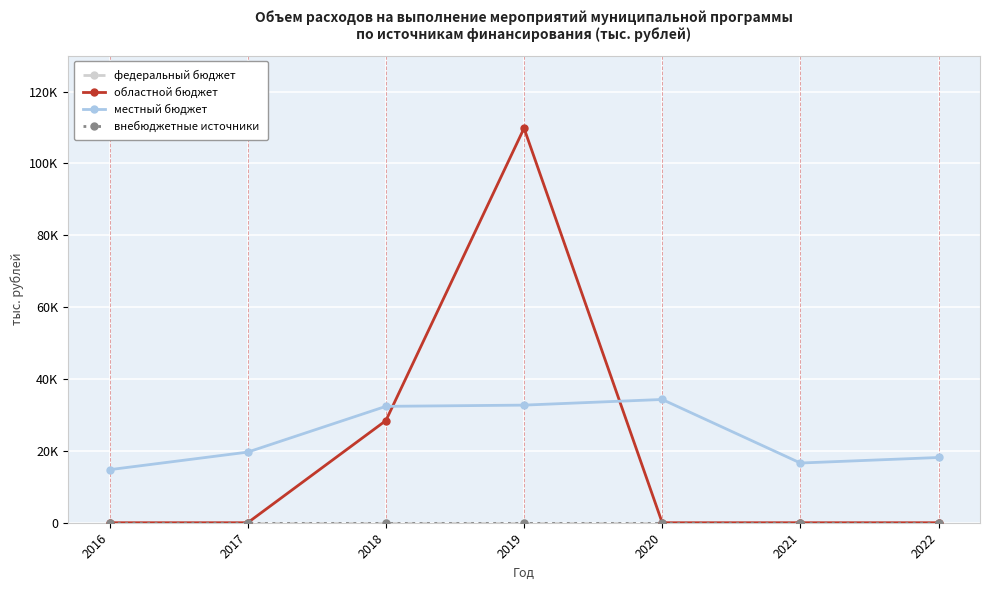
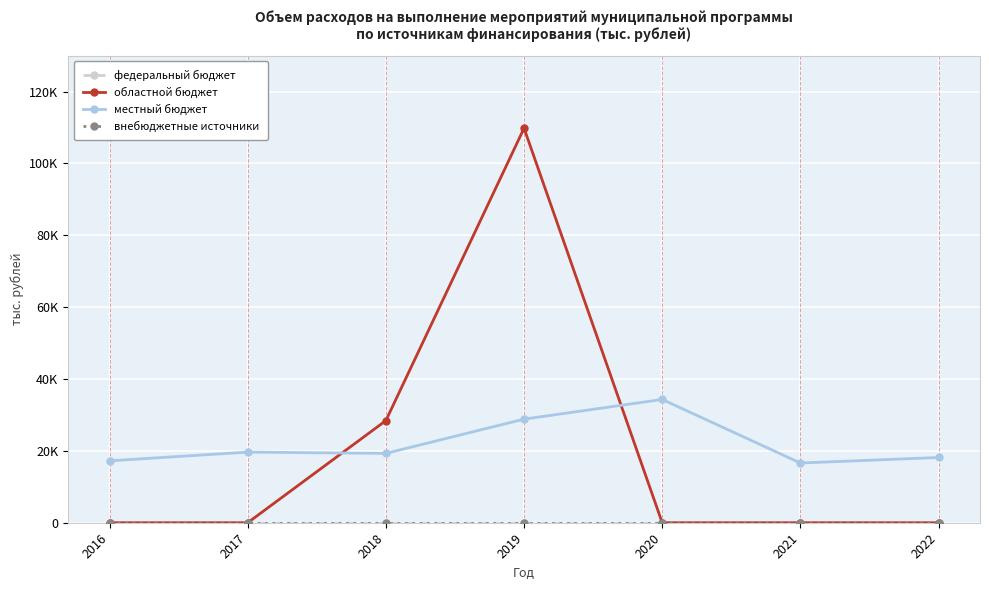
местный бюджет, 2016: 15000 -> 17000
местный бюджет, 2018: 32000 -> 19000
местный бюджет, 2019: 33000 -> 29000
